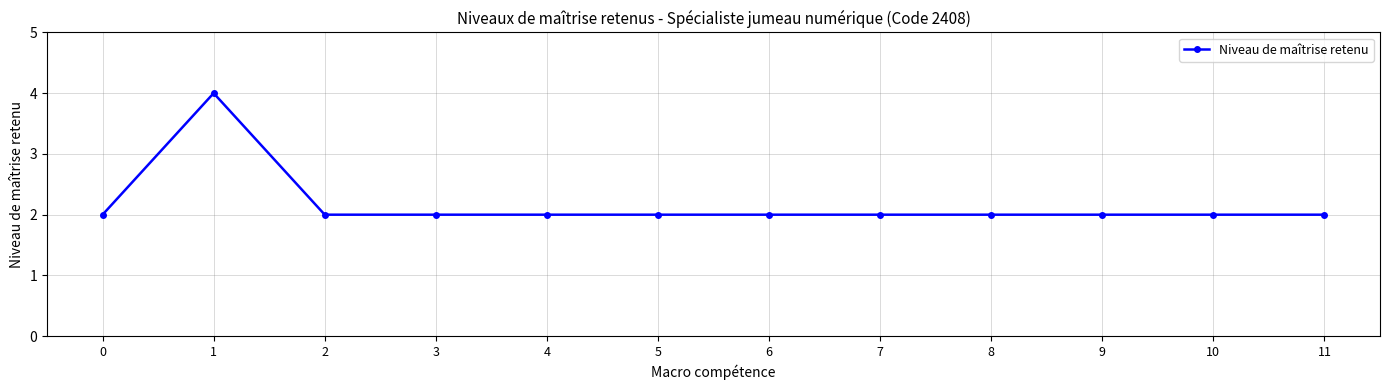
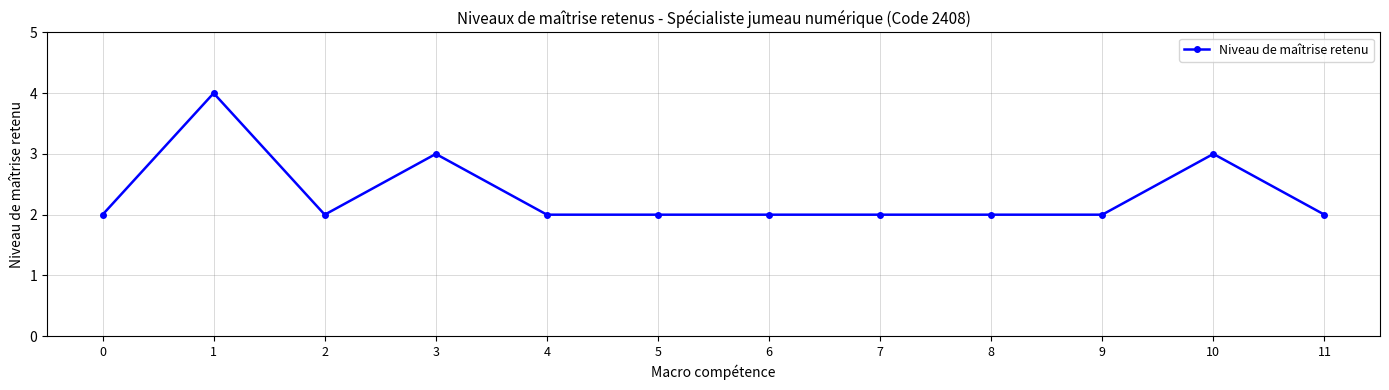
3: 2 -> 3
10: 2 -> 3
